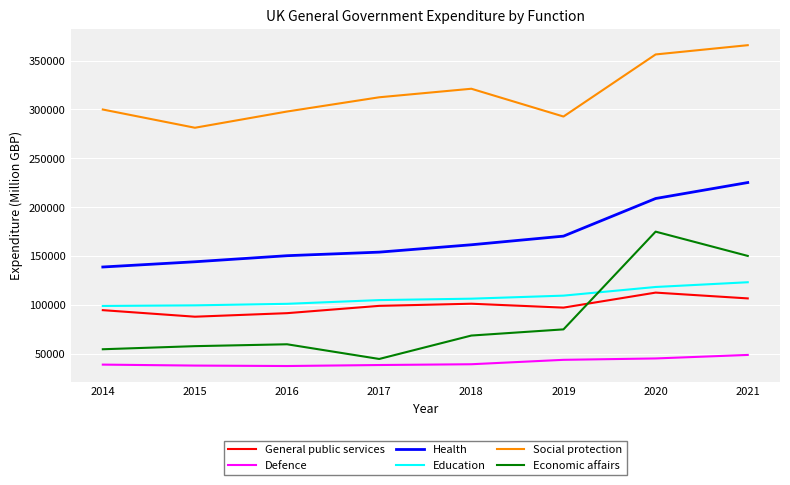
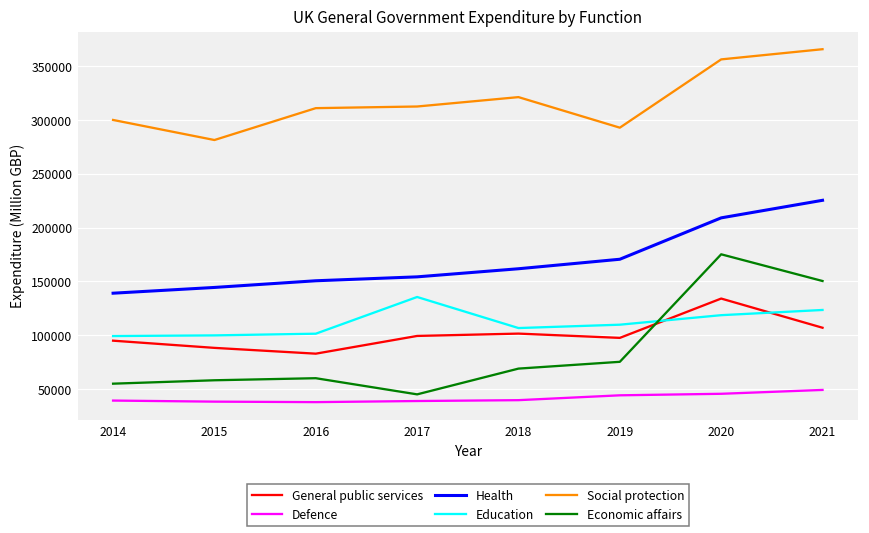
General public services, 2016: 90000 -> 80000
Social protection, 2016: 300000 -> 310000
Education, 2017: 110000 -> 140000
General public services, 2020: 110000 -> 130000
